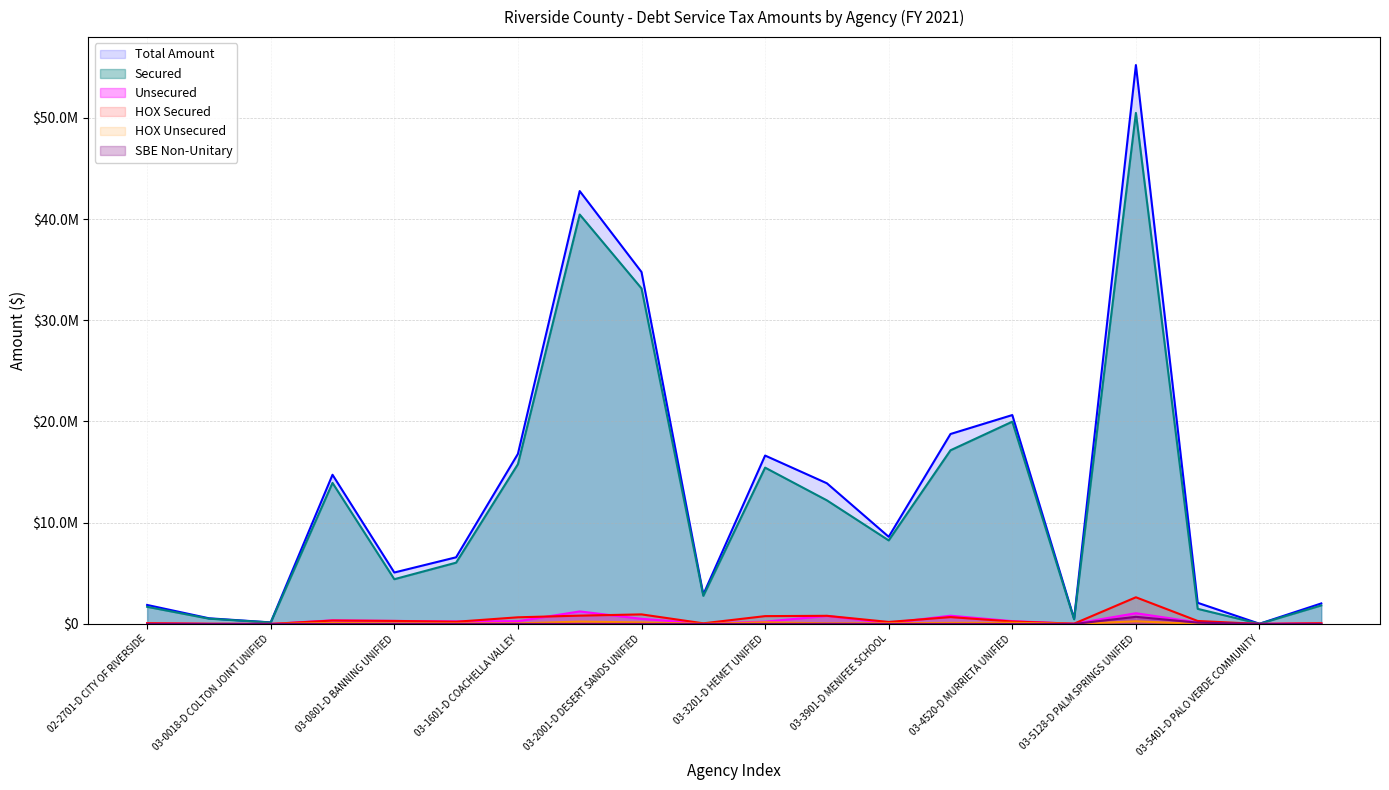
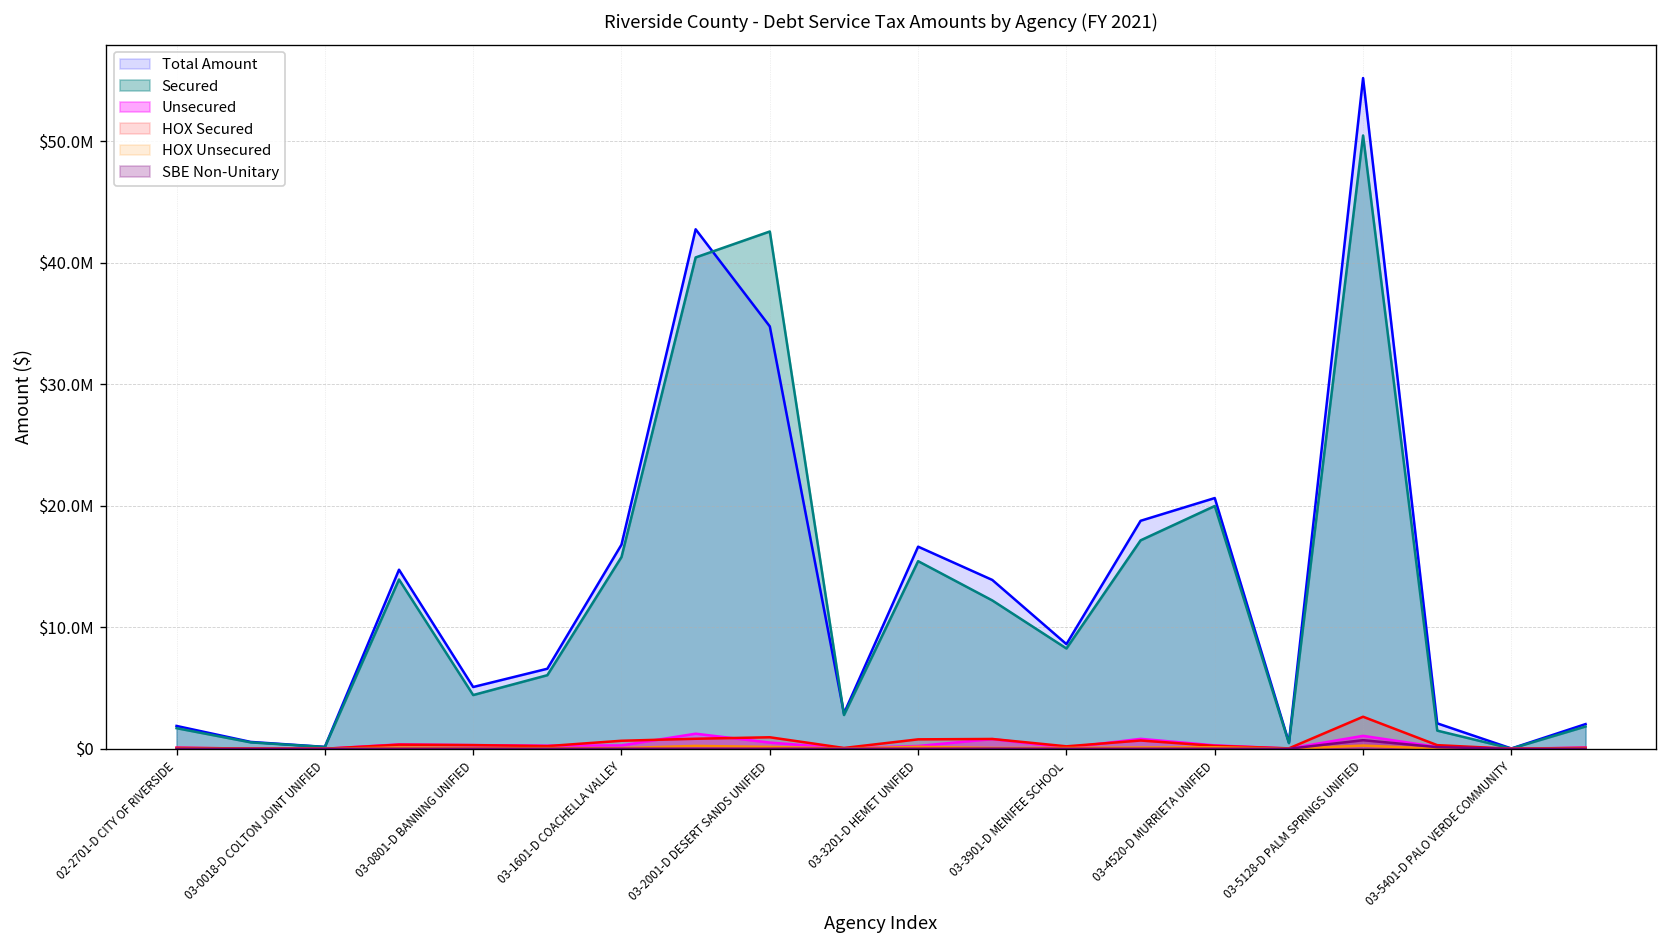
Secured, 03-2001-D DESERT SANDS UNIFIED: $33100000 -> $42600000
